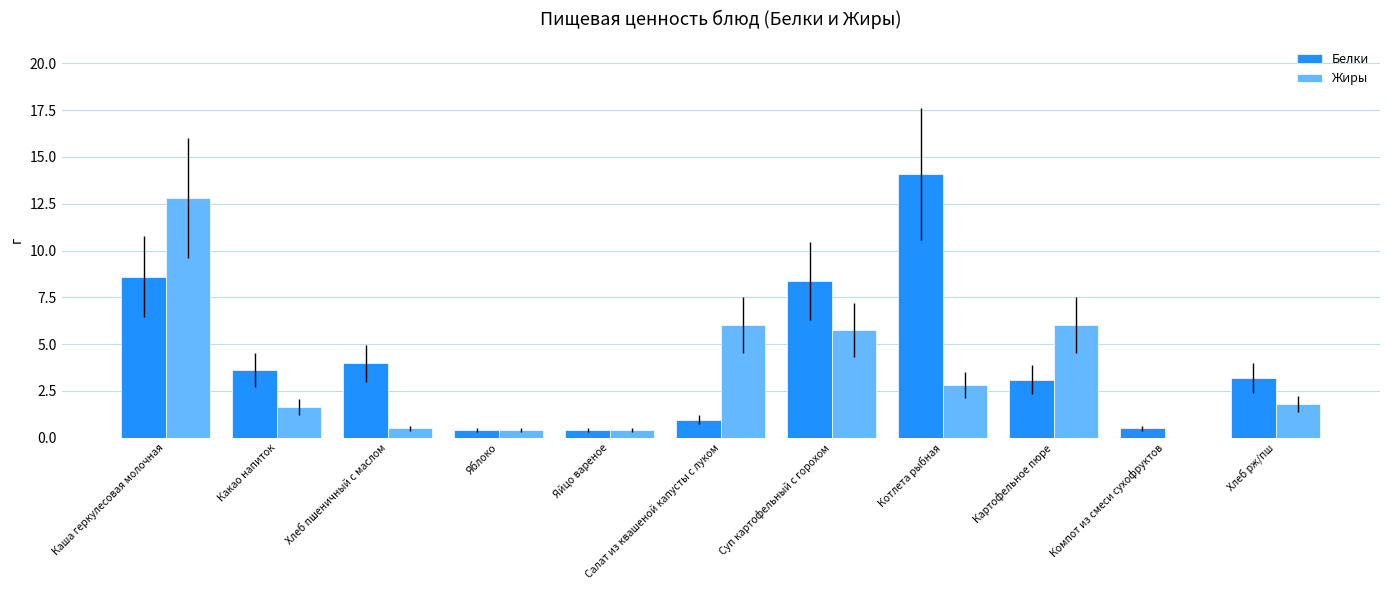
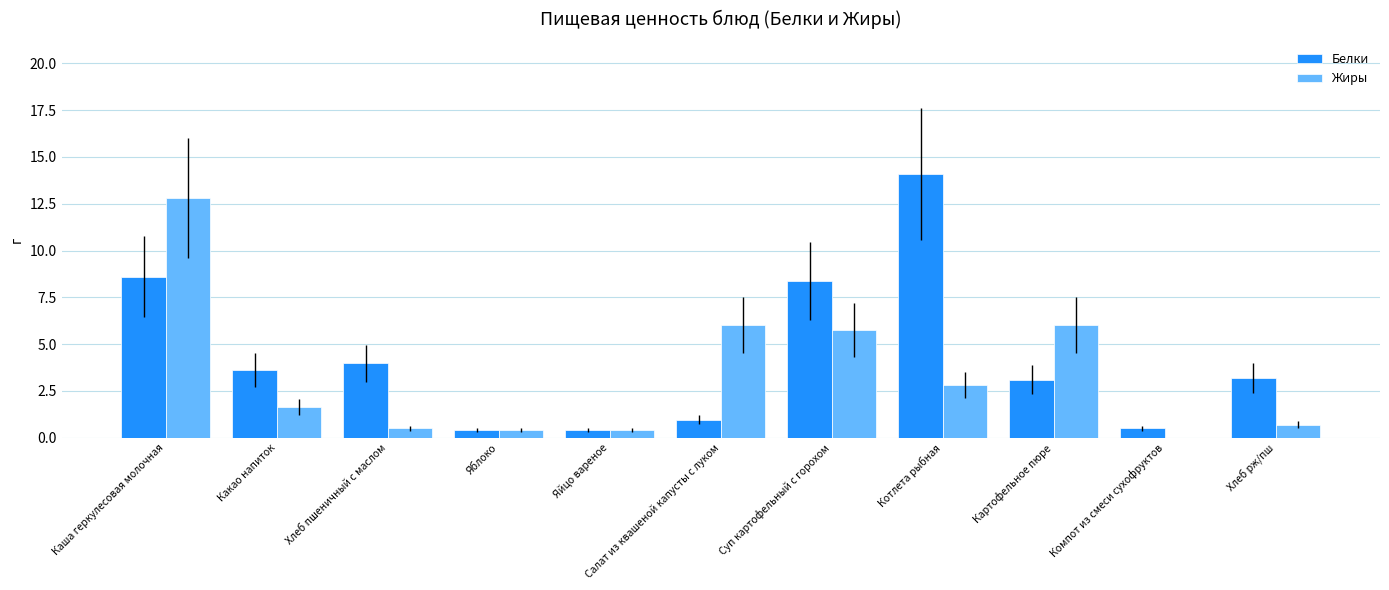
Жиры, Хлеб рж/пш: 1.8 -> 0.7
